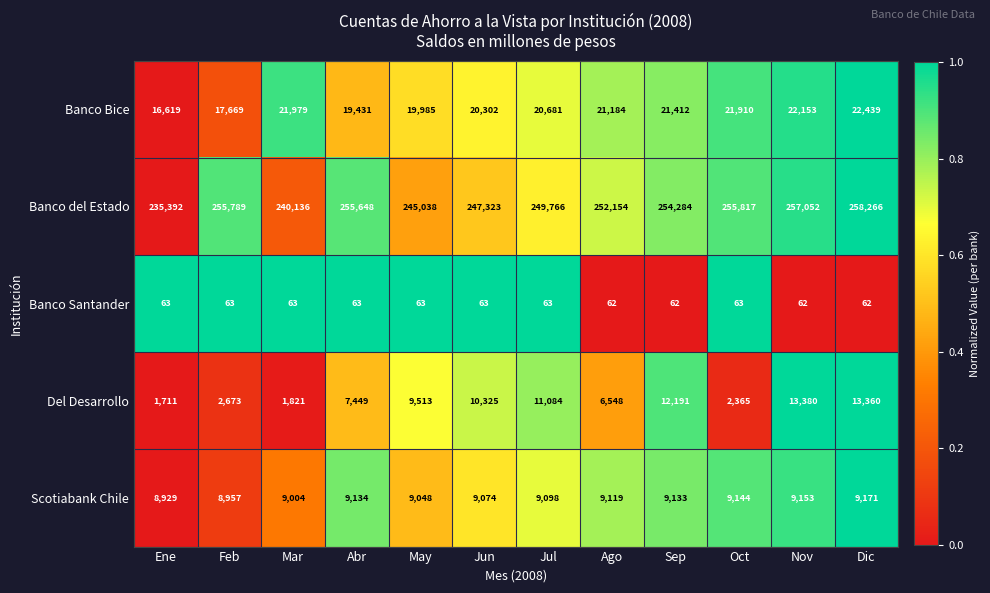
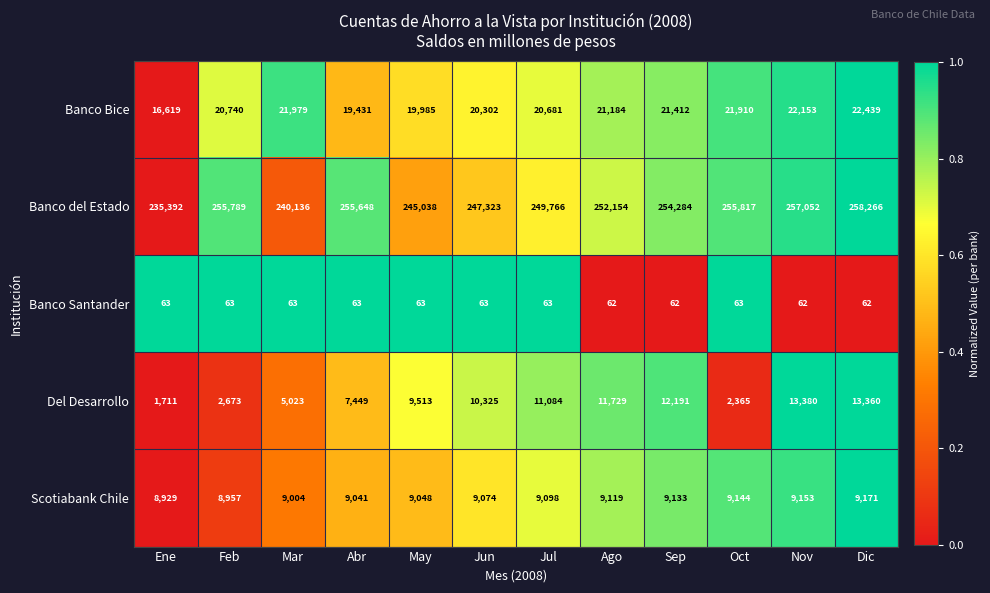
Banco Bice, Feb: 17,669 -> 20,740
Del Desarrollo, Mar: 1,821 -> 5,023
Del Desarrollo, Ago: 6,548 -> 11,729
Scotiabank Chile, Abr: 9,134 -> 9,041
